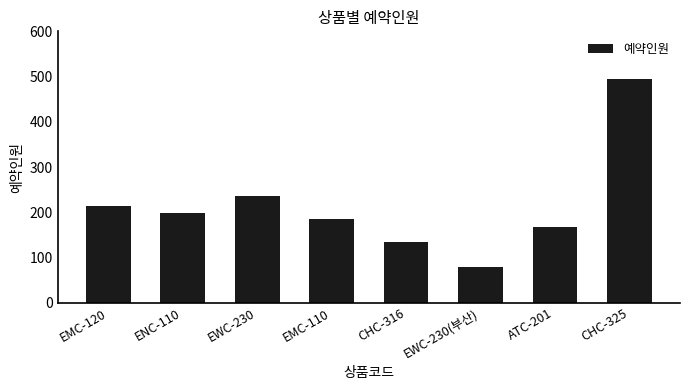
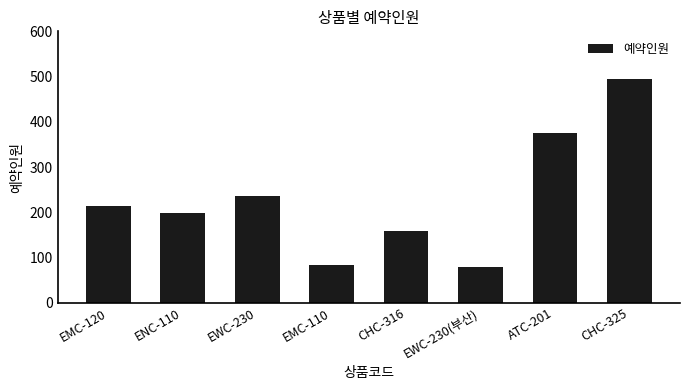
EMC-110: 190 -> 80
CHC-316: 140 -> 160
ATC-201: 170 -> 380
